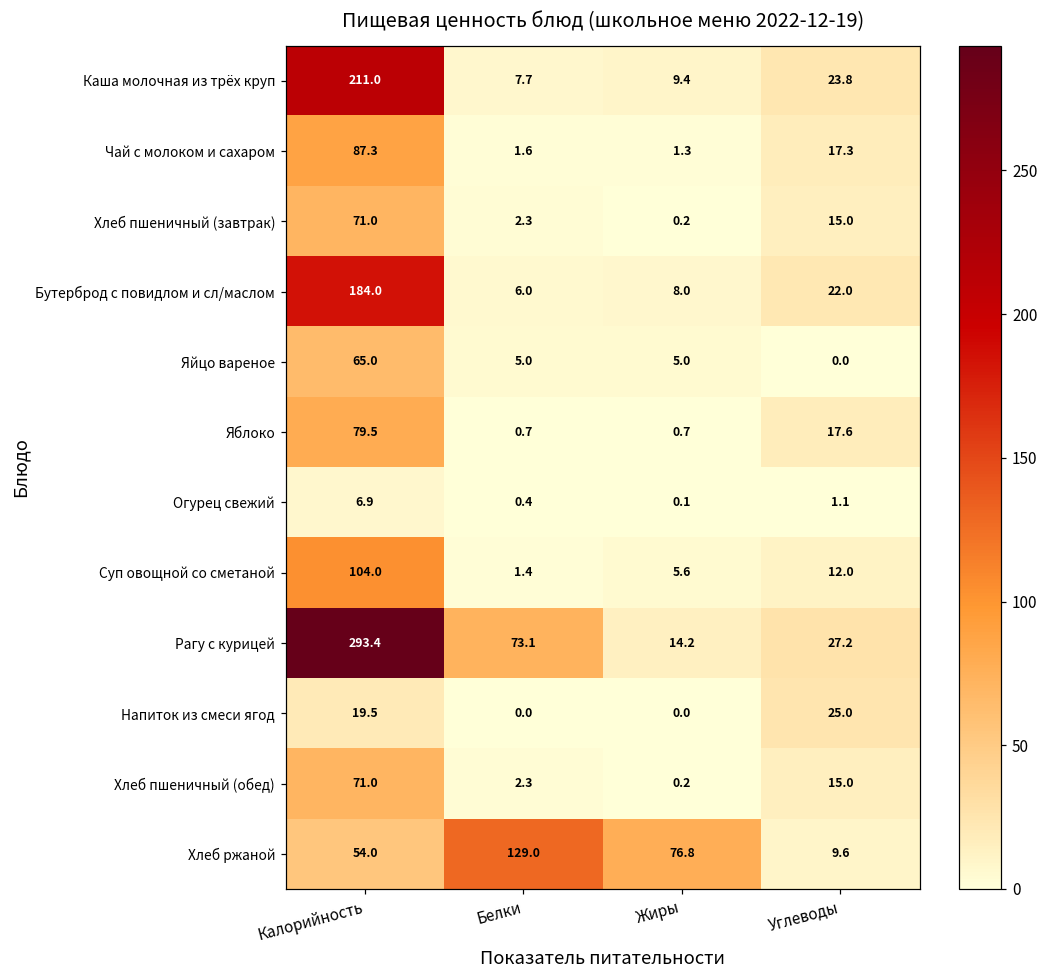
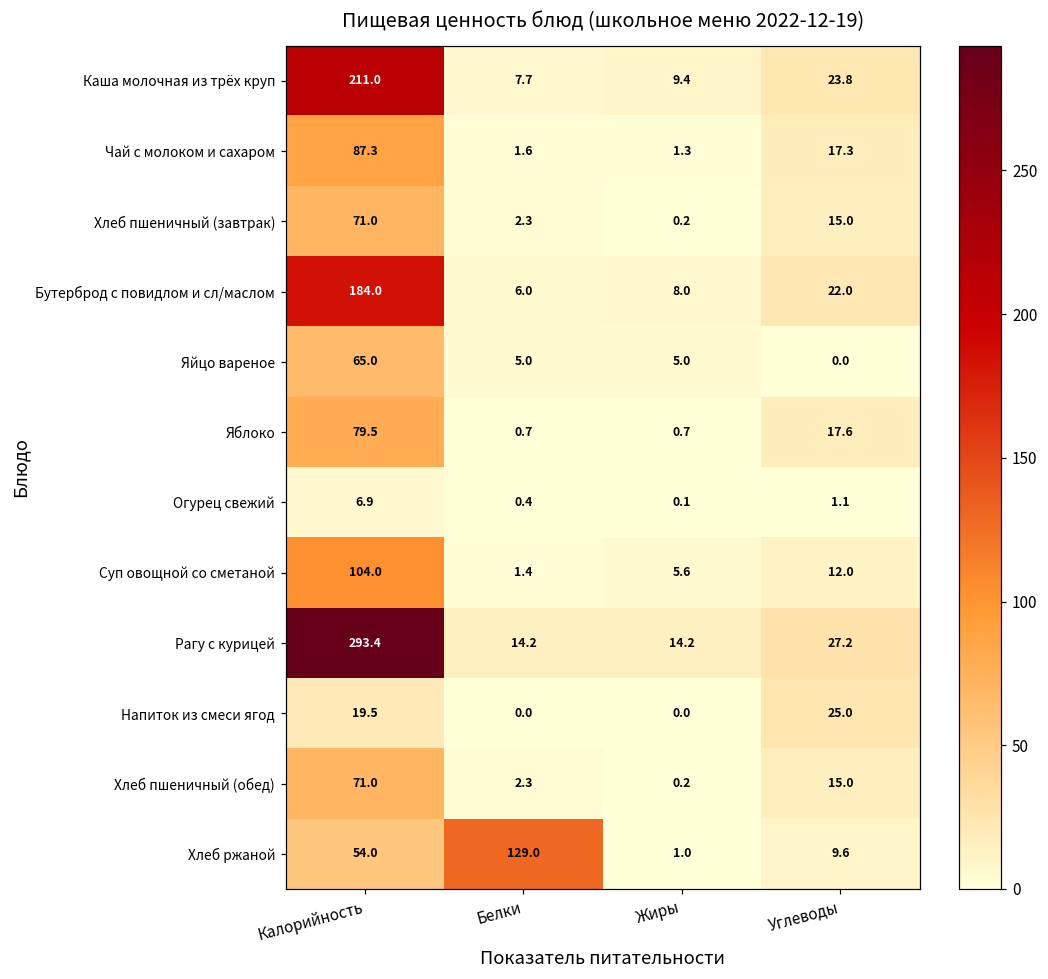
Рагу с курицей, Белки: 73.1 -> 14.2
Хлеб ржаной, Жиры: 76.8 -> 1.0
